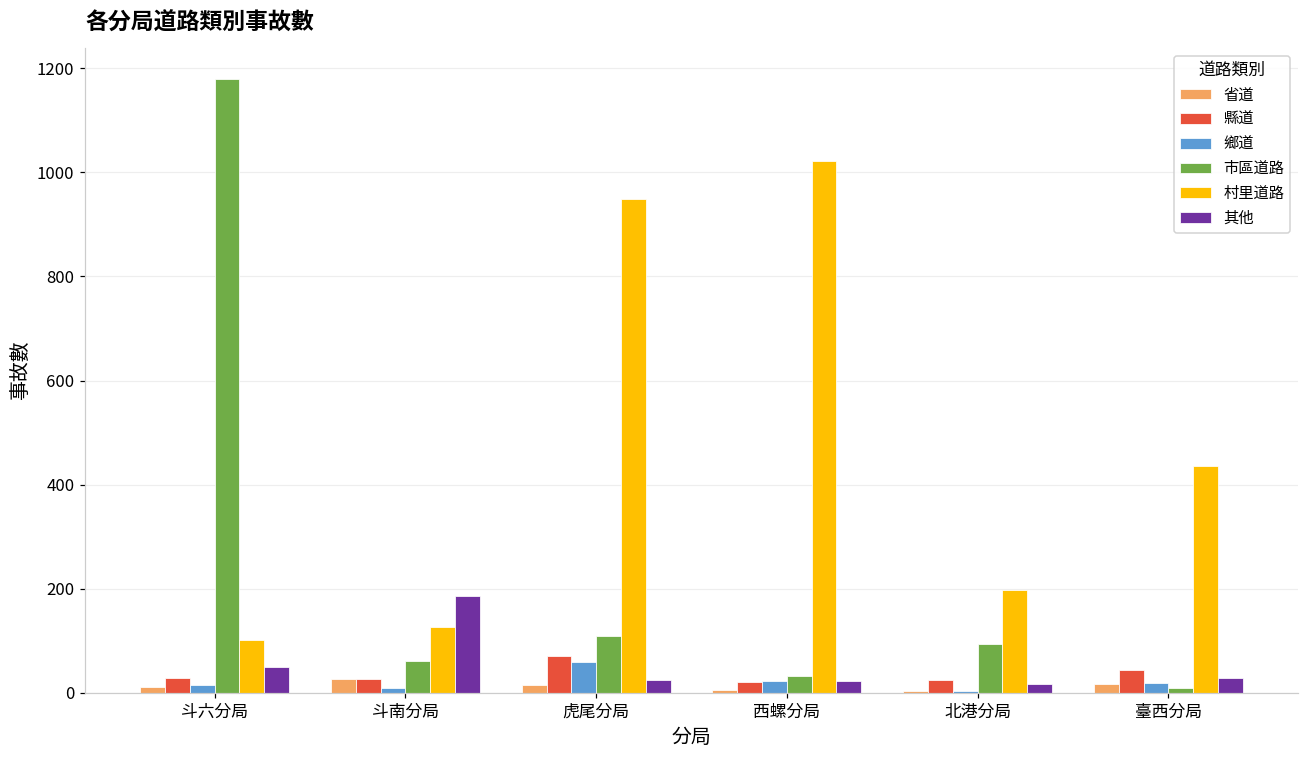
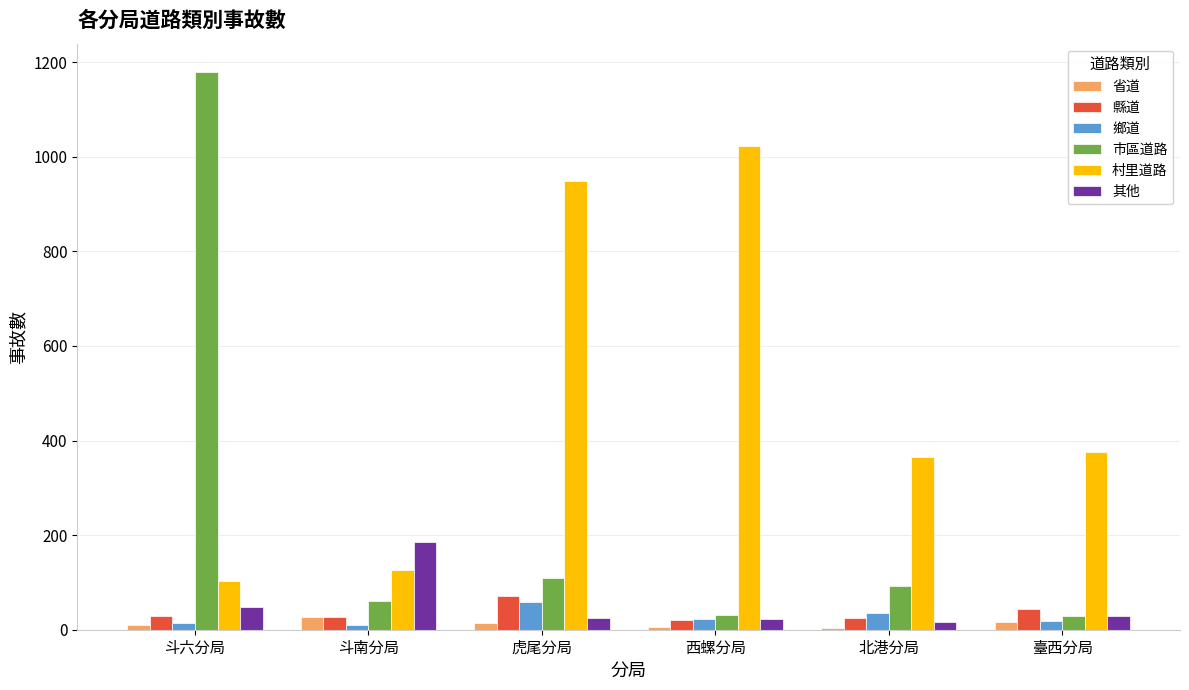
鄉道, 北港分局: 0 -> 40
村里道路, 北港分局: 200 -> 370
市區道路, 臺西分局: 10 -> 30
村里道路, 臺西分局: 440 -> 380
